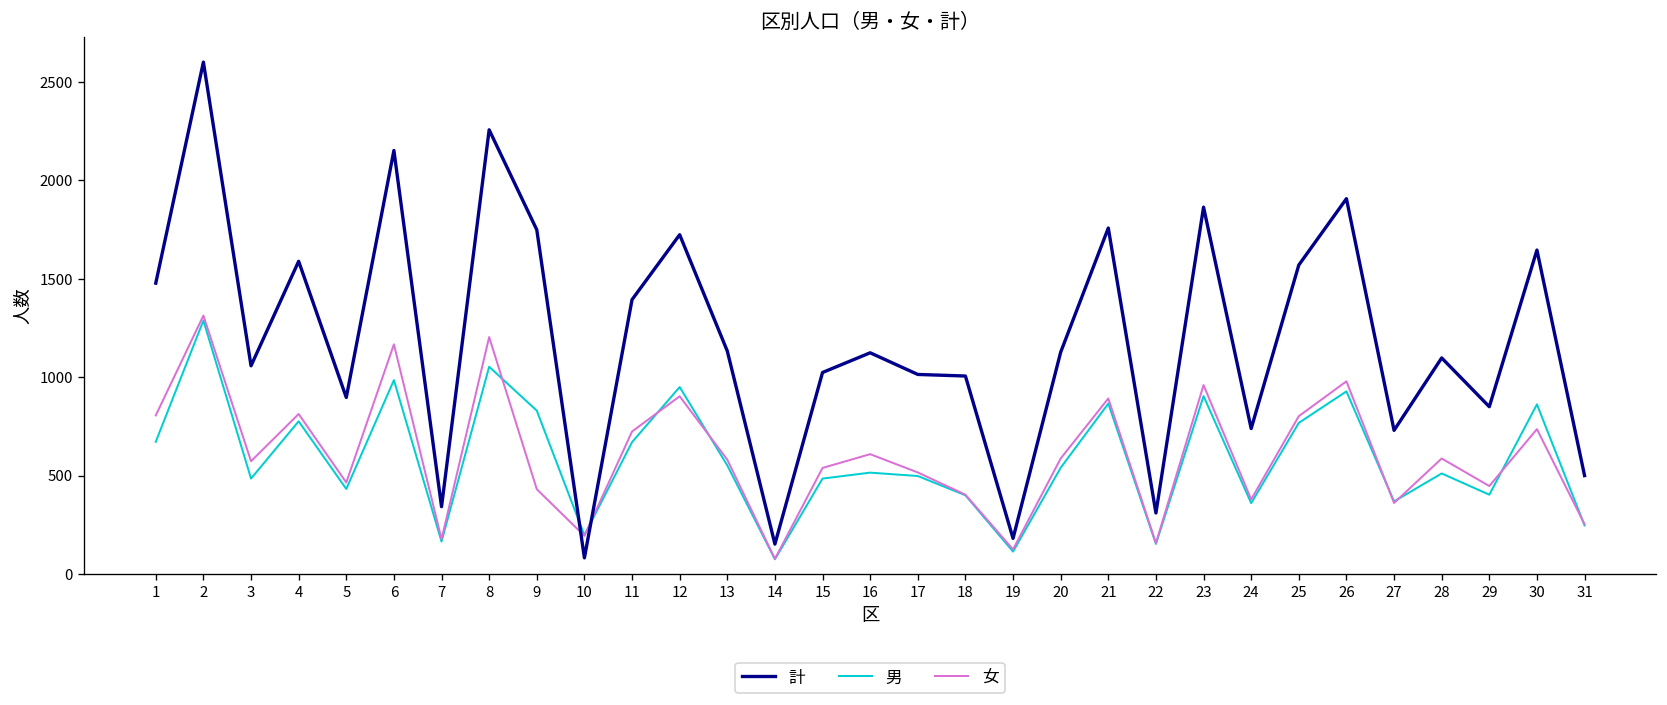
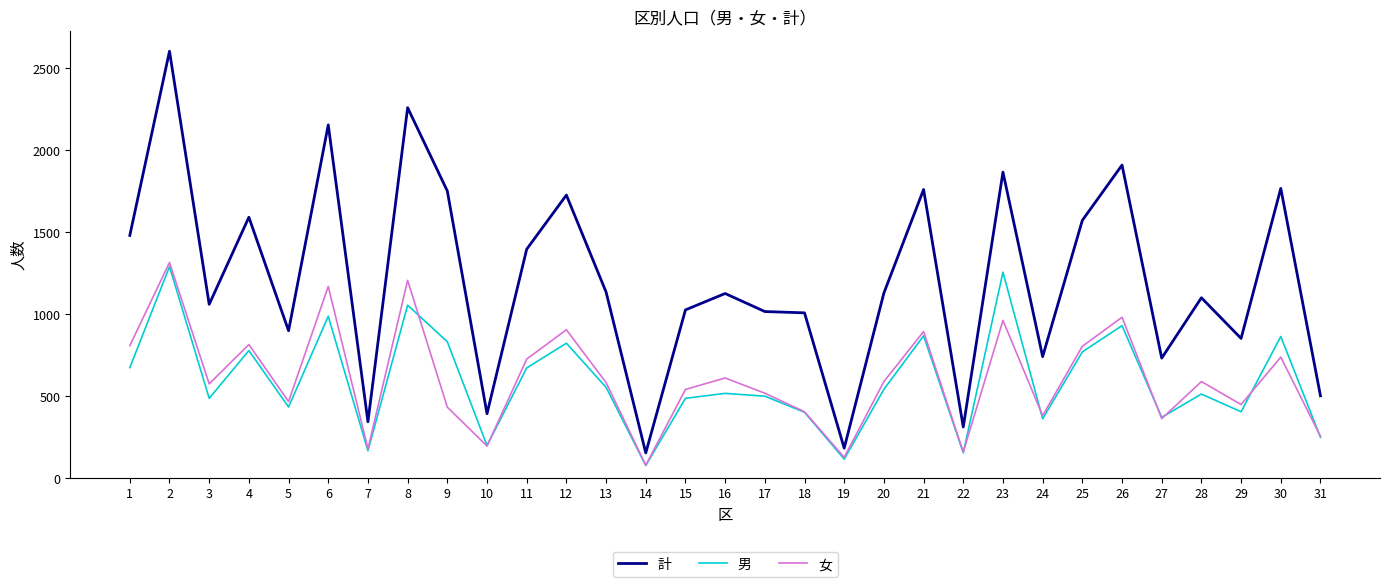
計, 10: 80 -> 390
男, 12: 950 -> 820
男, 23: 900 -> 1250
計, 30: 1650 -> 1770
